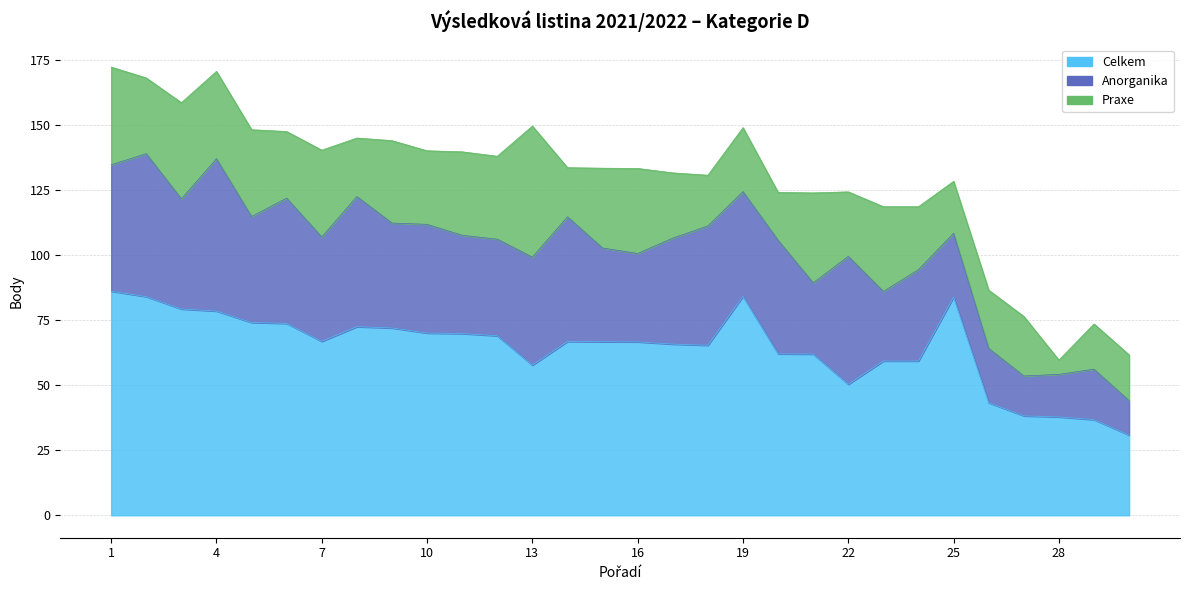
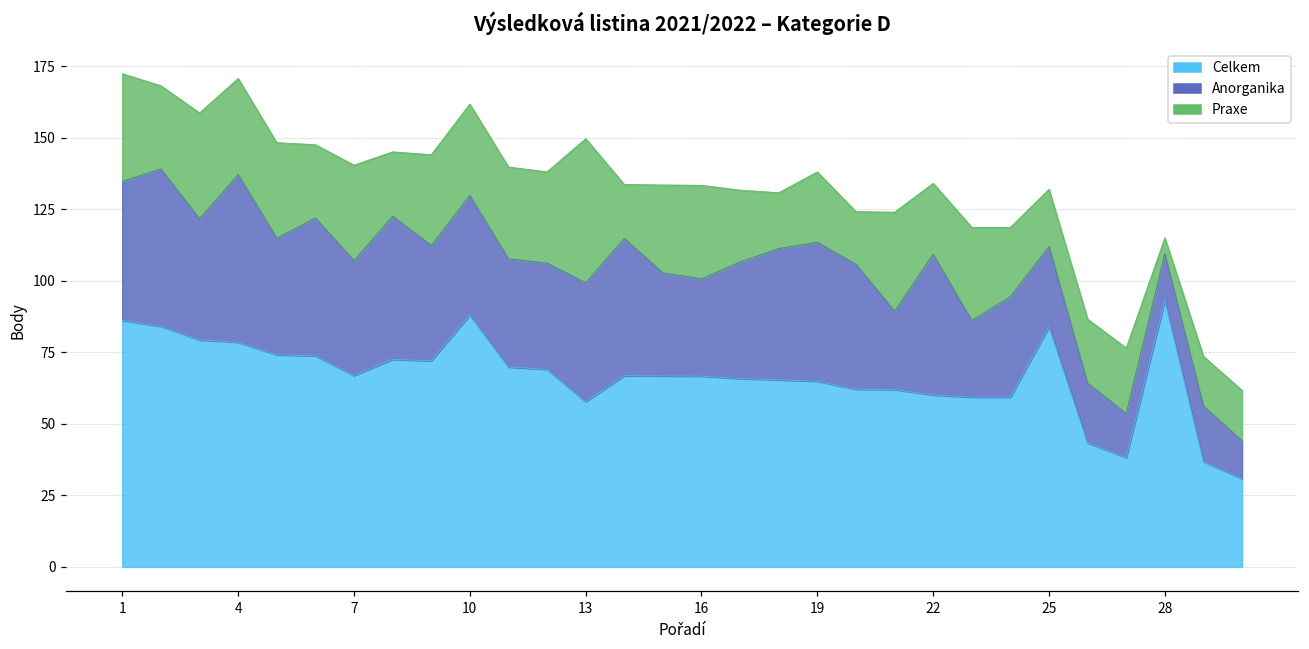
Celkem, 10: 70 -> 88
Praxe, 10: 28 -> 32
Celkem, 19: 84 -> 65
Anorganika, 19: 40 -> 49
Celkem, 22: 50 -> 60
Anorganika, 25: 25 -> 28
Celkem, 28: 38 -> 93
